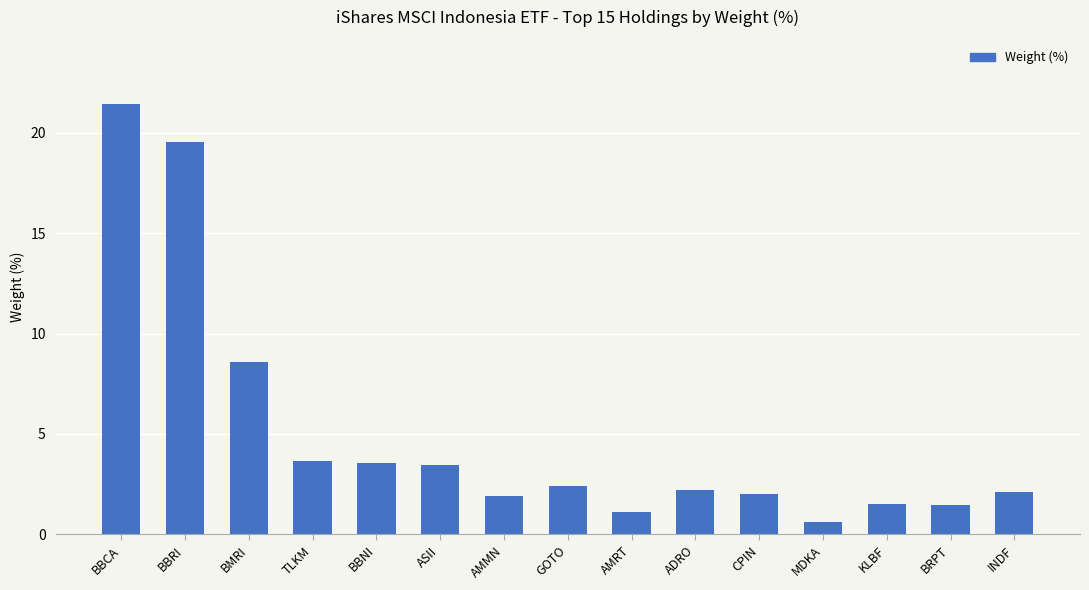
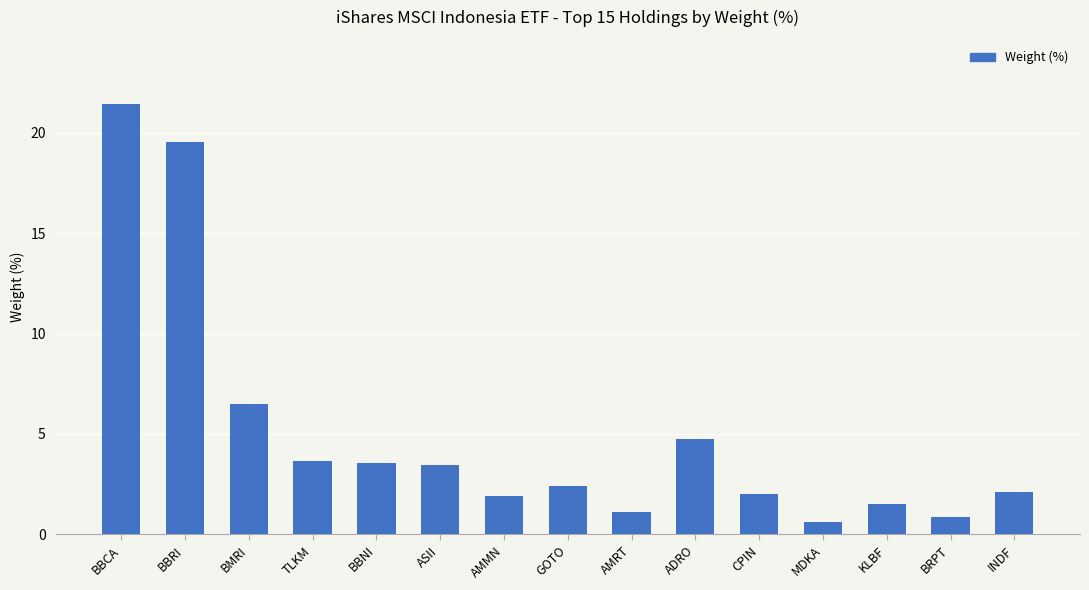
BMRI: 8.6 -> 6.5
ADRO: 2.2 -> 4.8
BRPT: 1.5 -> 0.9
